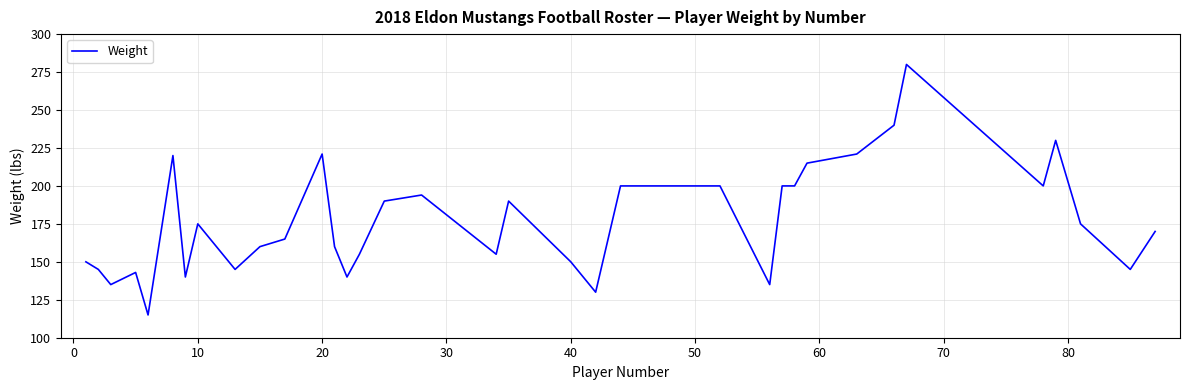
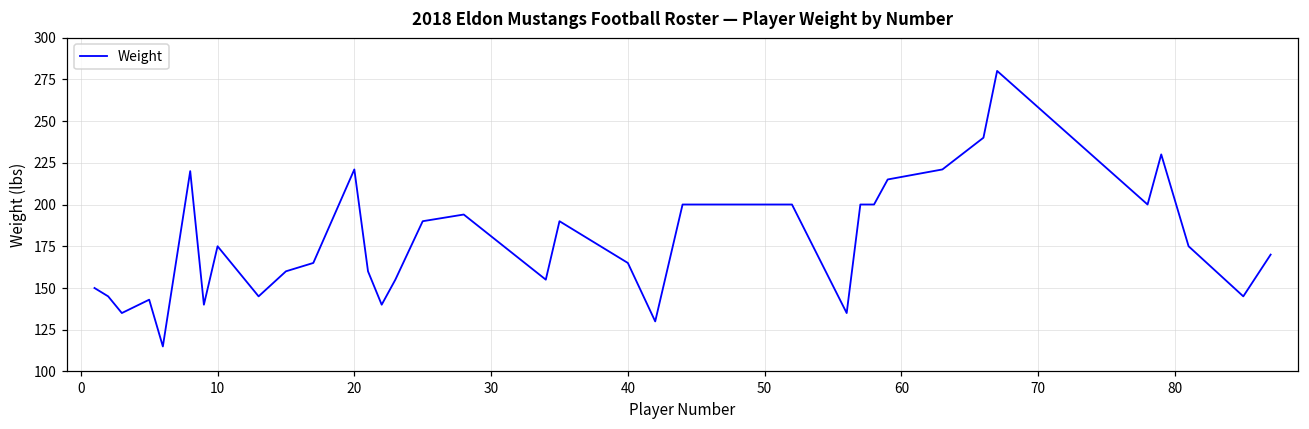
40: 150 -> 165
